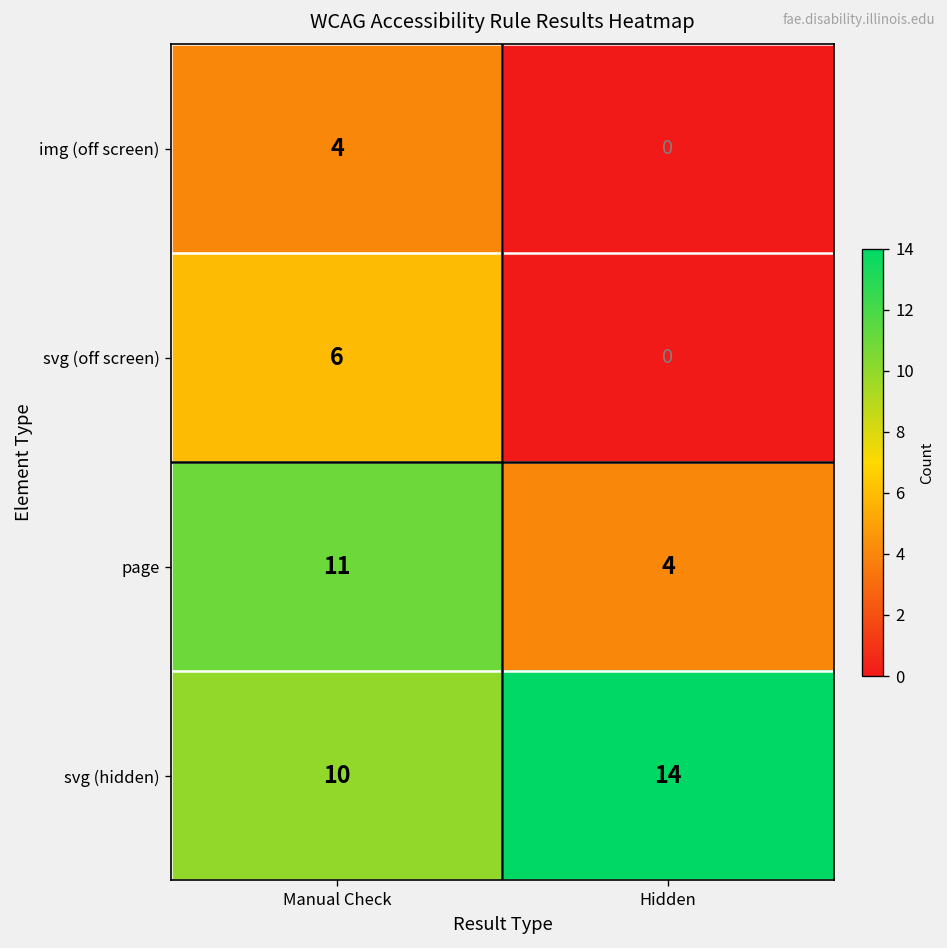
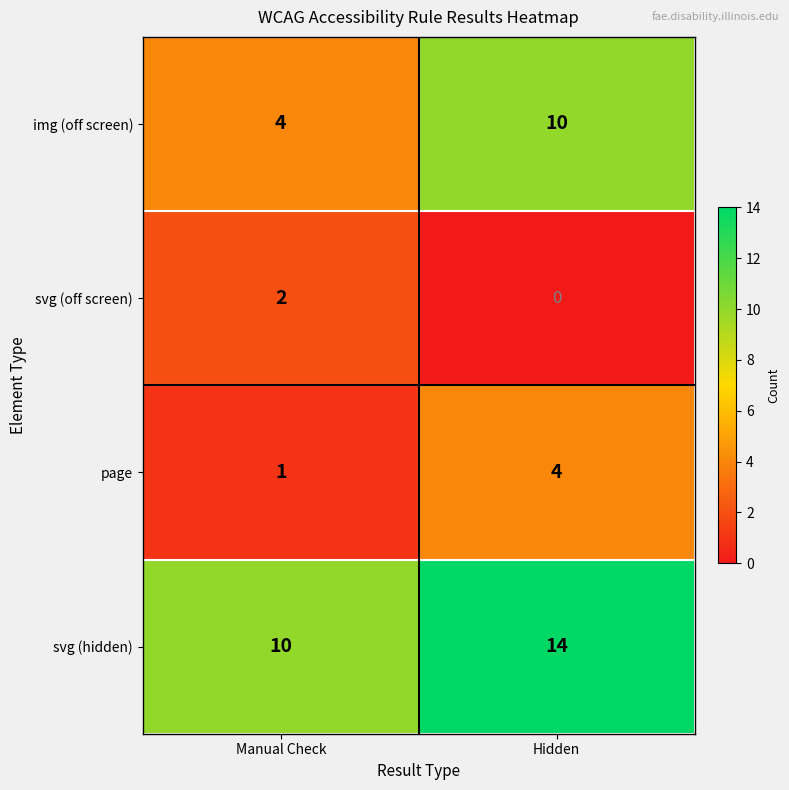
img (off screen), Hidden: 0 -> 10
svg (off screen), Manual Check: 6 -> 2
page, Manual Check: 11 -> 1
